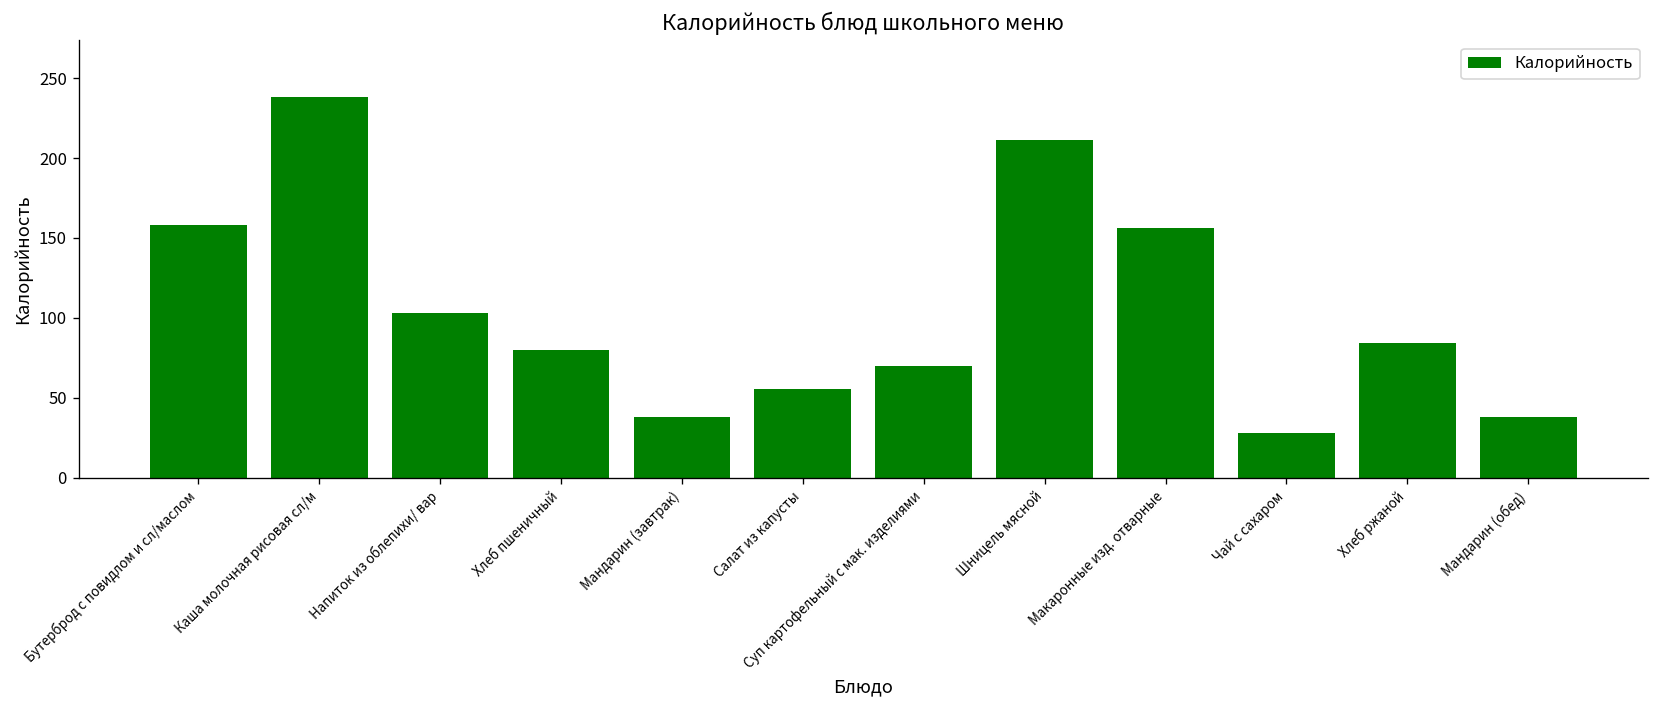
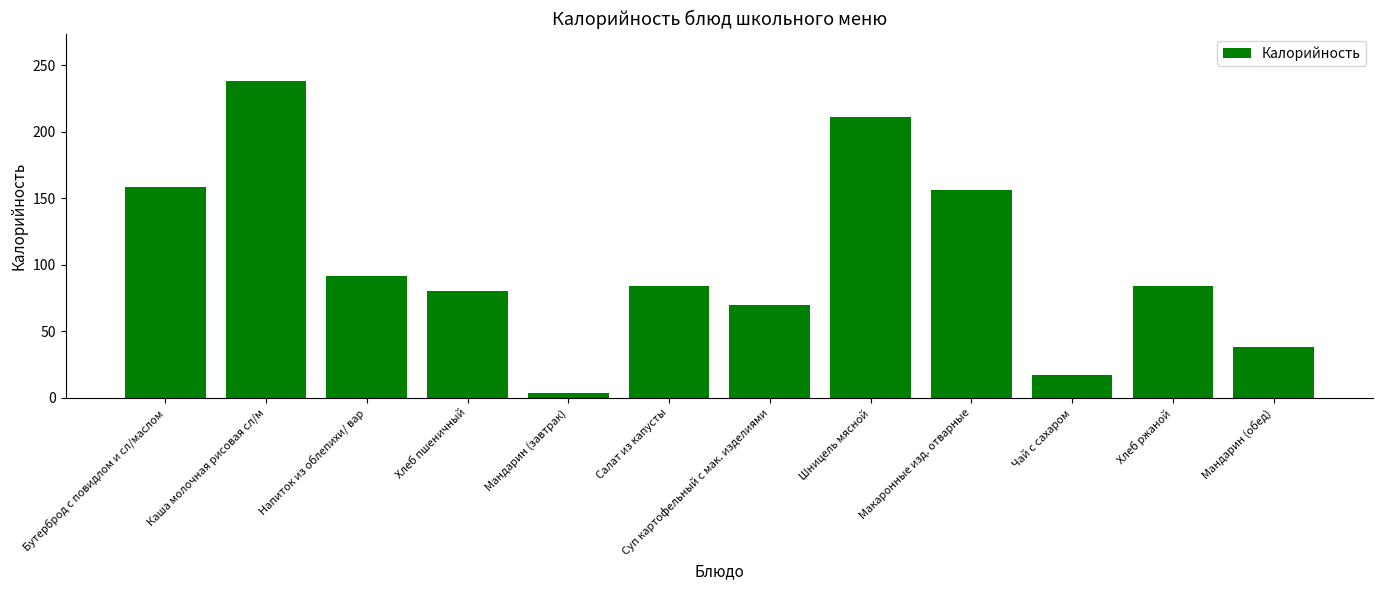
Напиток из облепихи/ вар: 103 -> 92
Мандарин (завтрак): 38 -> 4
Салат из капусты: 55 -> 84
Чай с сахаром: 28 -> 17
